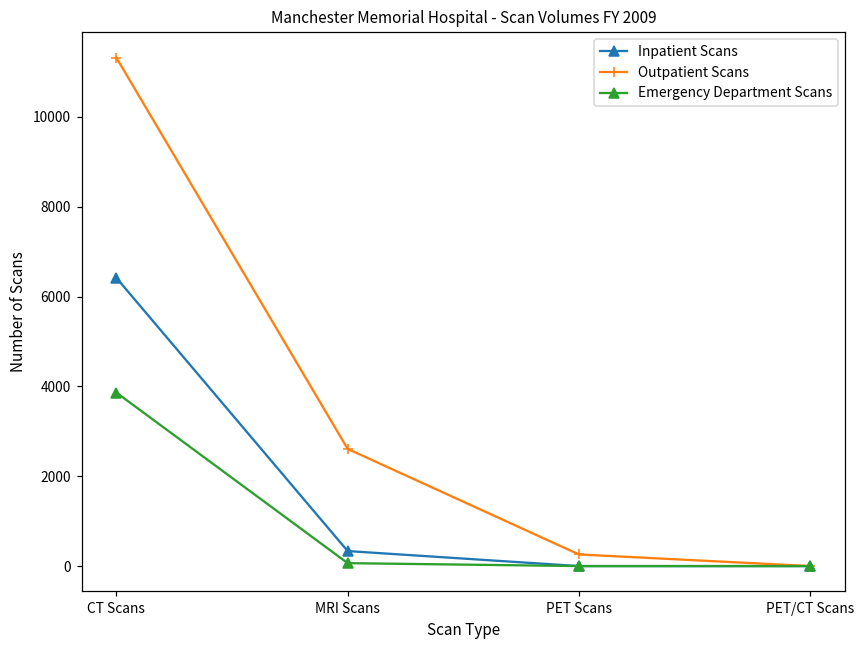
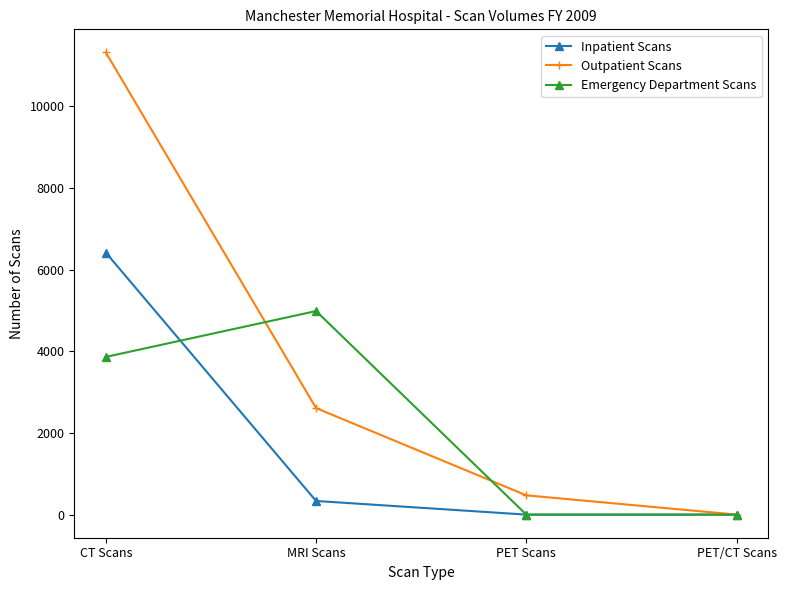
Emergency Department Scans, MRI Scans: 100 -> 5000
Outpatient Scans, PET Scans: 300 -> 500
